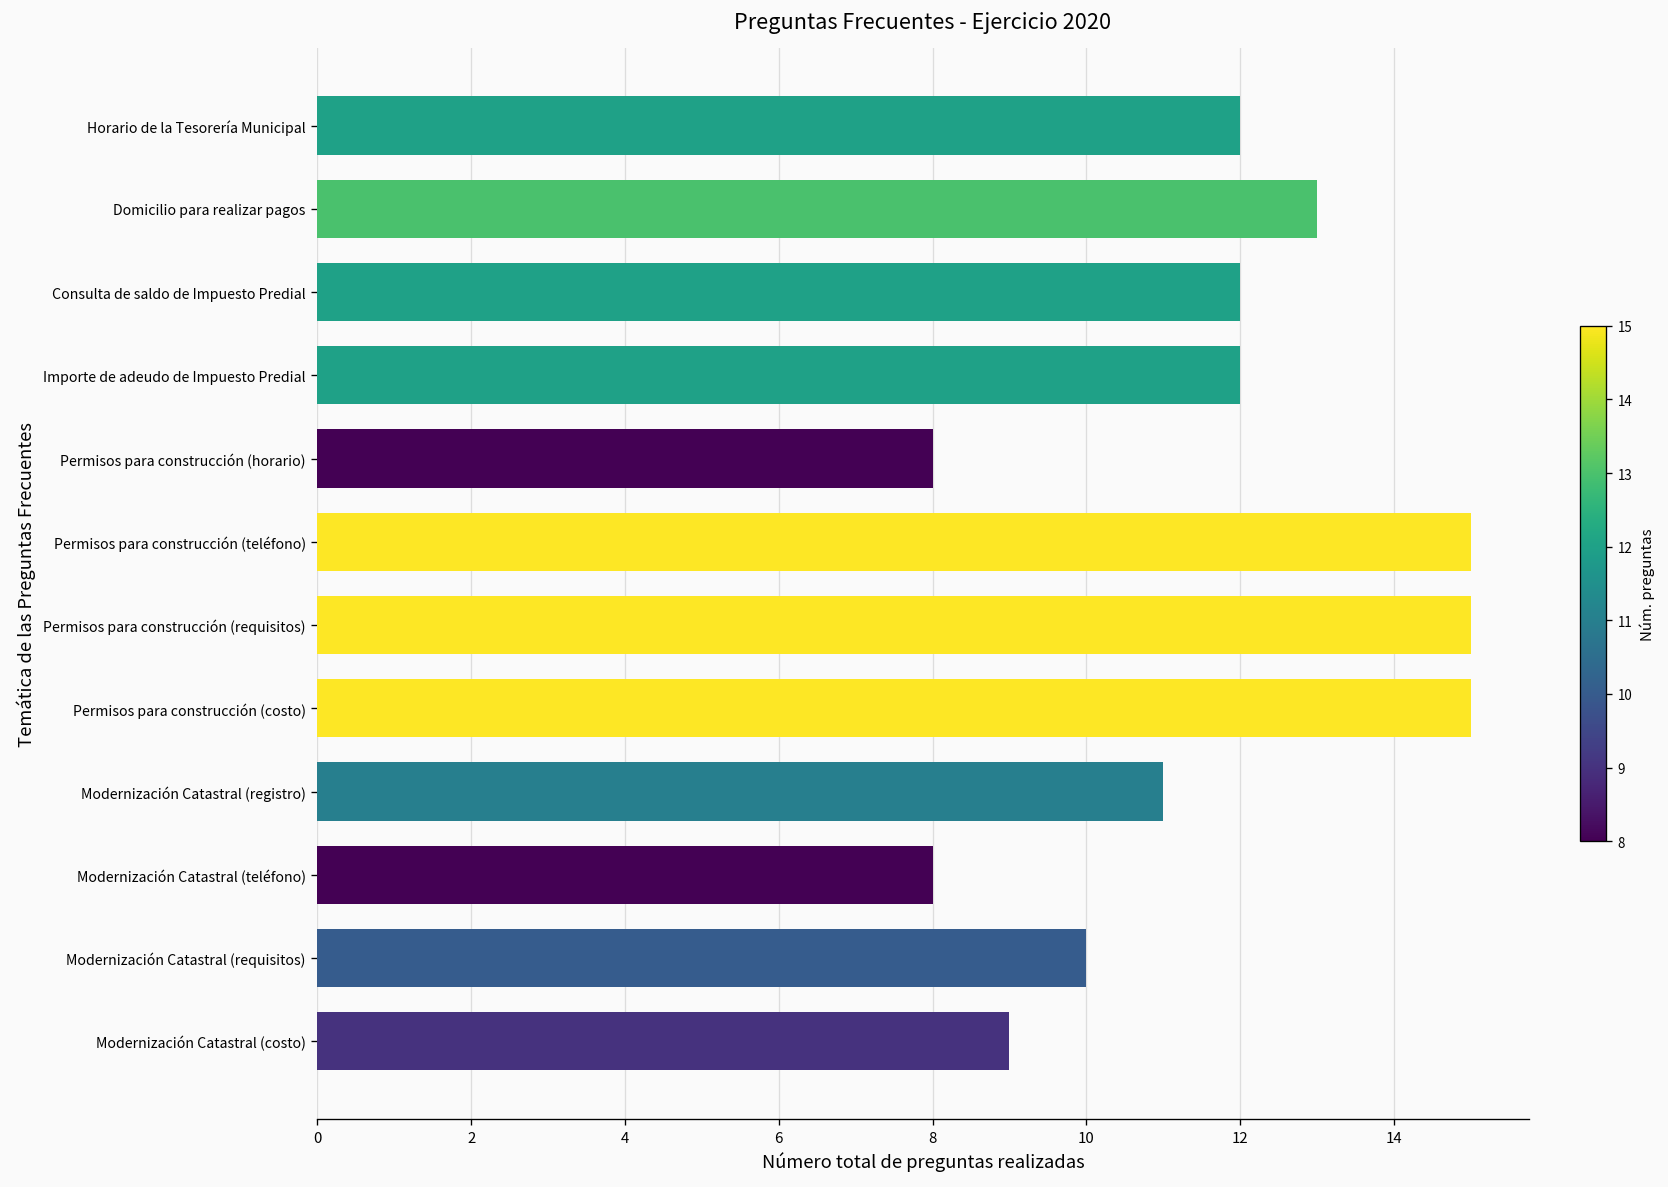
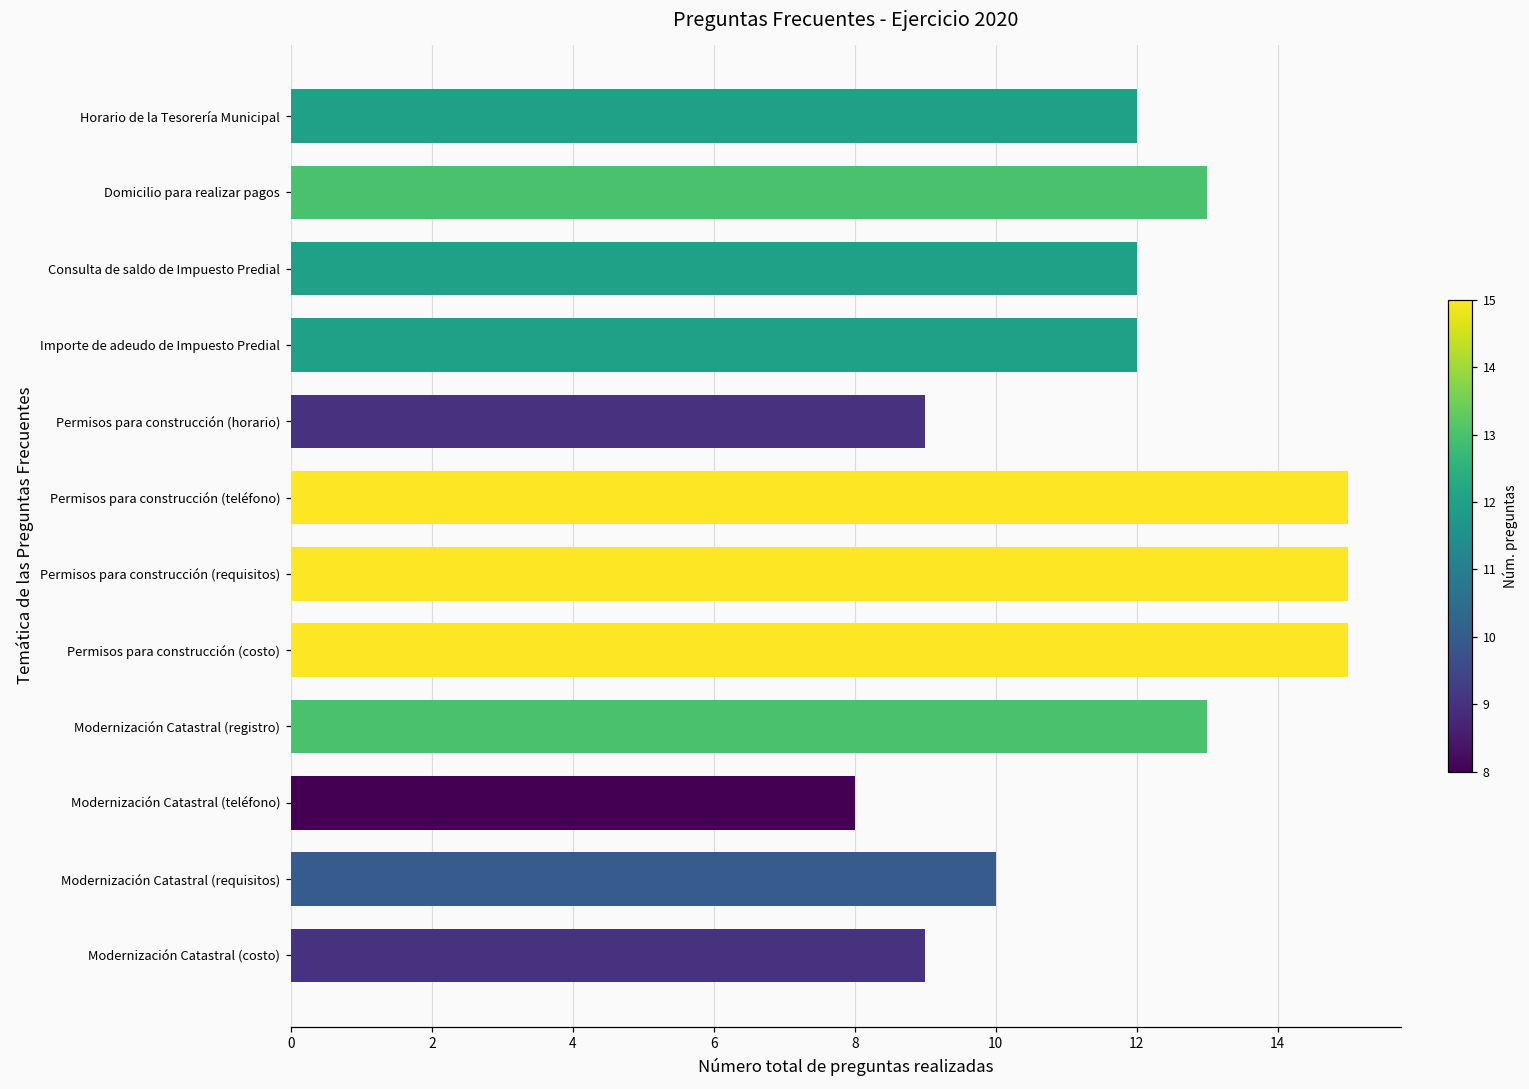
Permisos para construcción (horario): 8 -> 9
Modernización Catastral (registro): 11 -> 13
